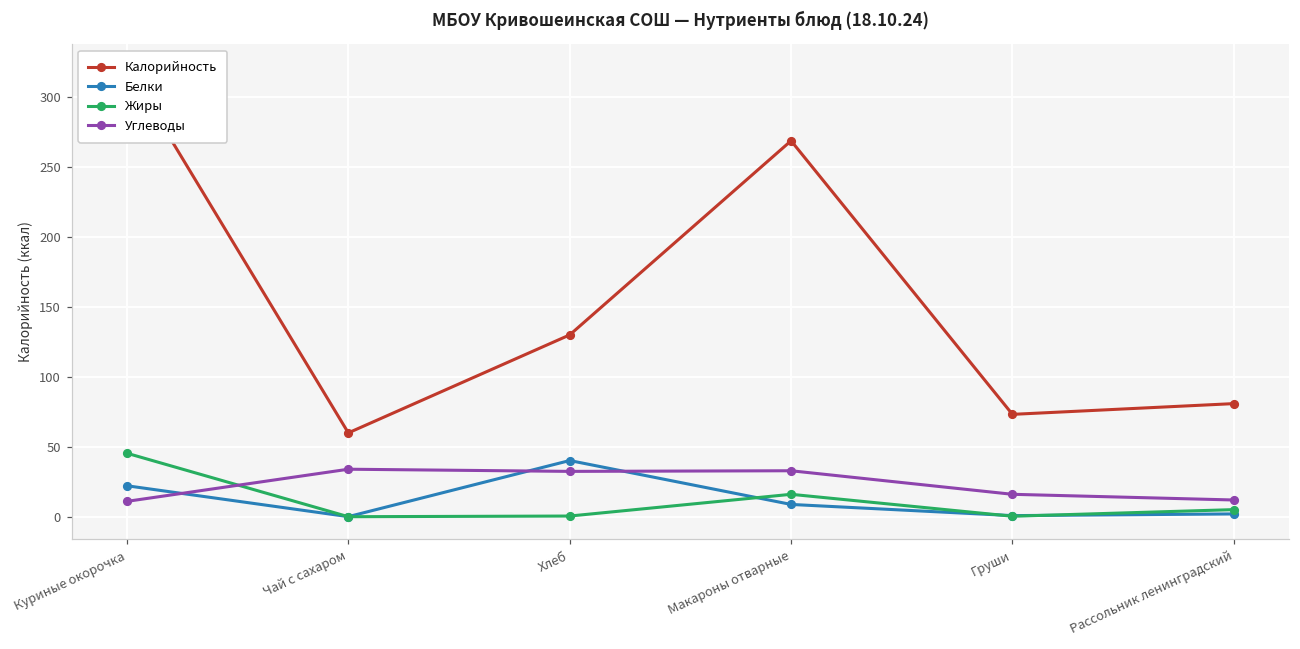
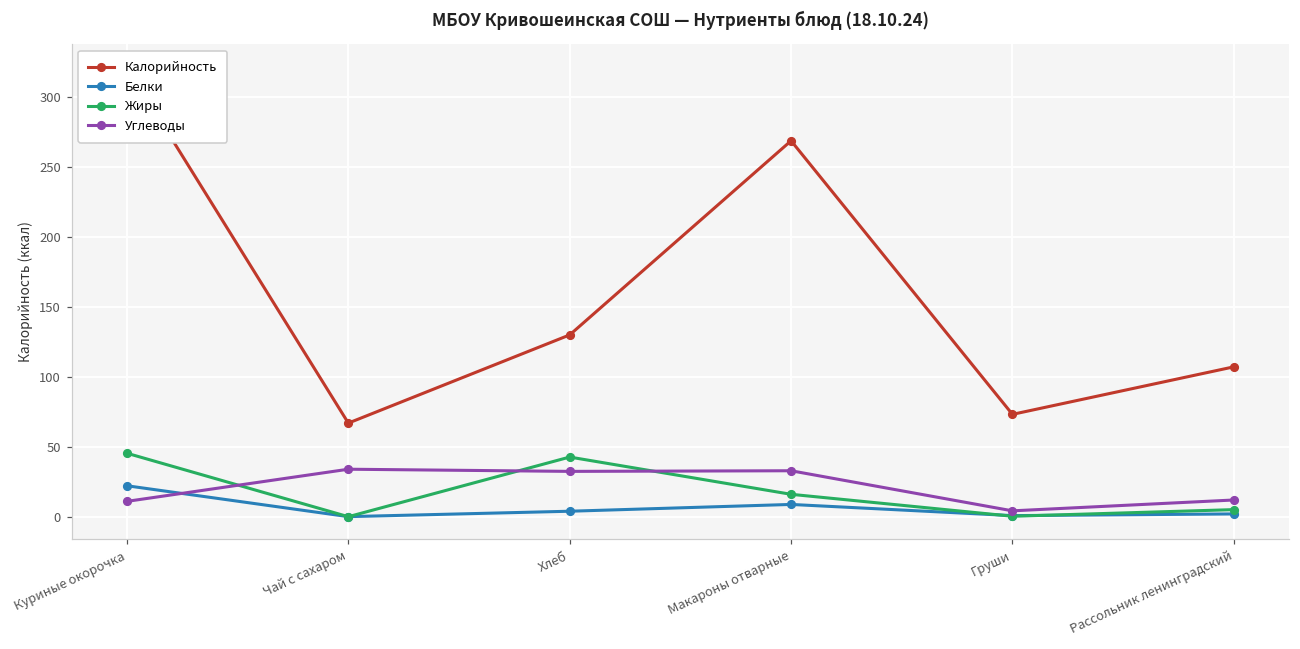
Калорийность, Чай с сахаром: 60 -> 67
Белки, Хлеб: 40 -> 4
Жиры, Хлеб: 1 -> 43
Углеводы, Груши: 16 -> 4
Калорийность, Рассольник ленинградский: 81 -> 107
